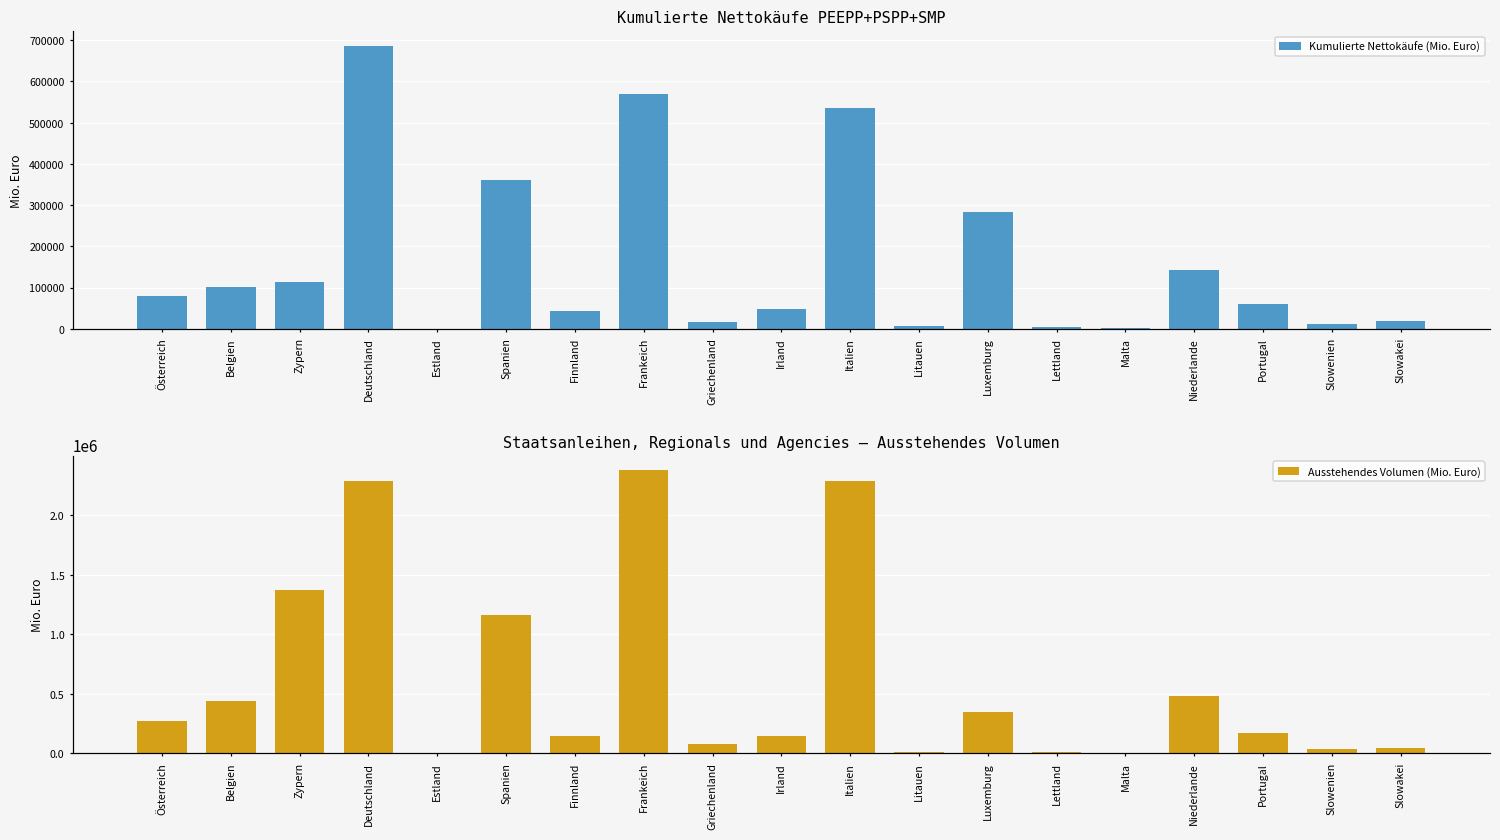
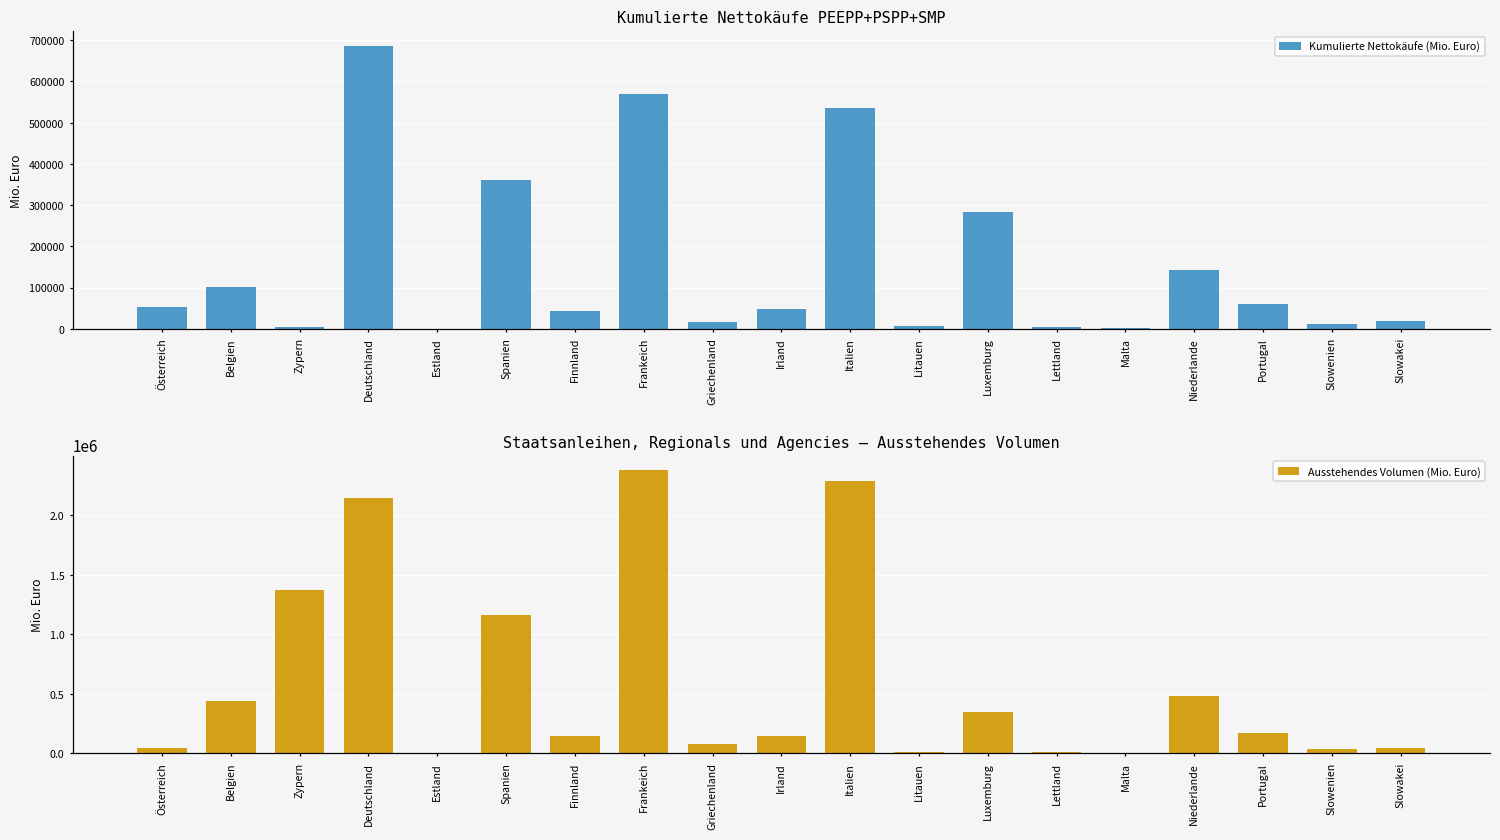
Kumulierte Nettokäufe PEEPP+PSPP+SMP, Österreich: 80000 -> 50000
Kumulierte Nettokäufe PEEPP+PSPP+SMP, Zypern: 110000 -> 0
Staatsanleihen, Regionals und Agencies – Ausstehendes Volumen, Österreich: 270000 -> 40000
Staatsanleihen, Regionals und Agencies – Ausstehendes Volumen, Deutschland: 2280000 -> 2140000
